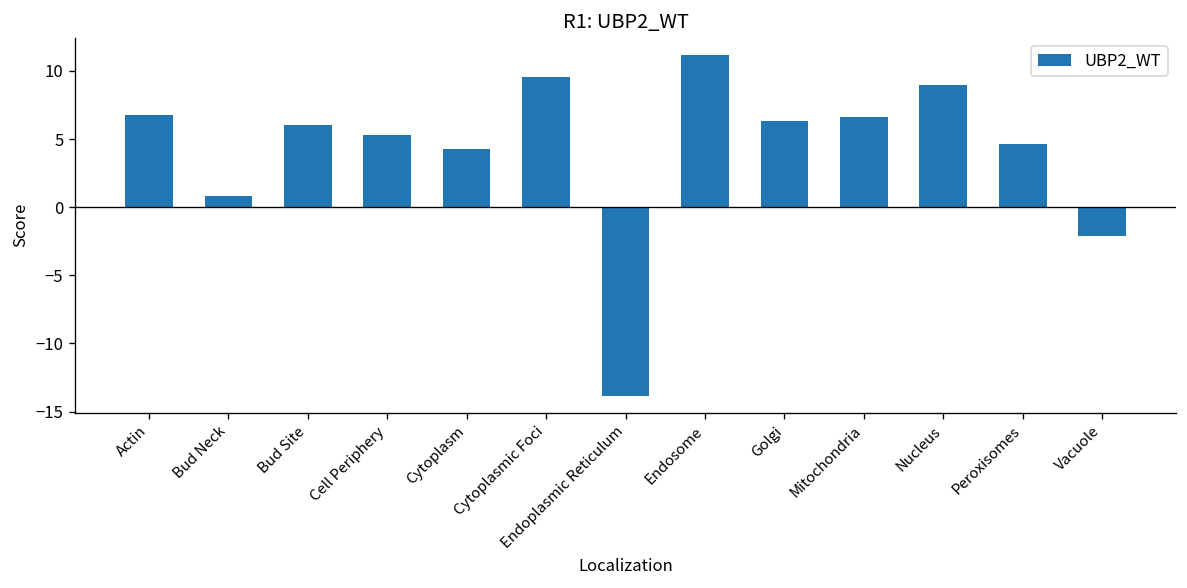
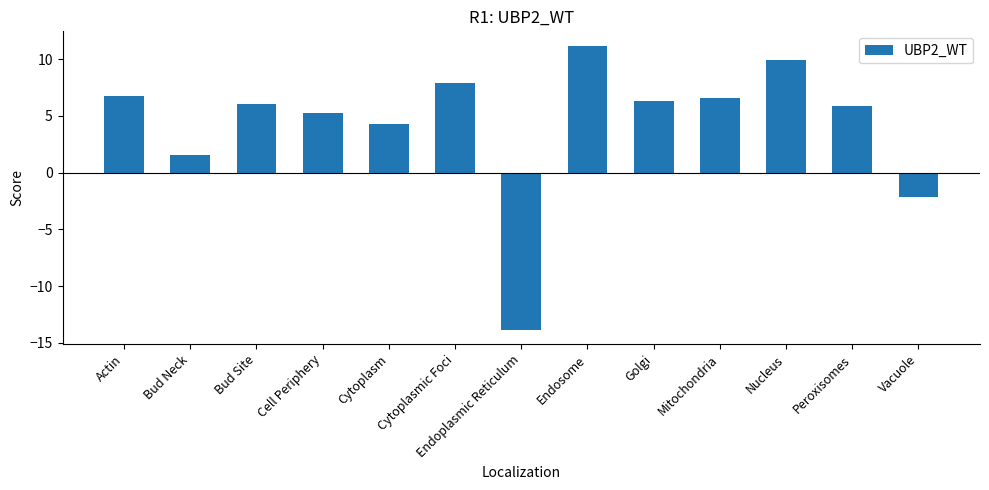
Bud Neck: 0.8 -> 1.6
Cytoplasmic Foci: 9.5 -> 7.9
Nucleus: 9.0 -> 9.9
Peroxisomes: 4.6 -> 5.9
